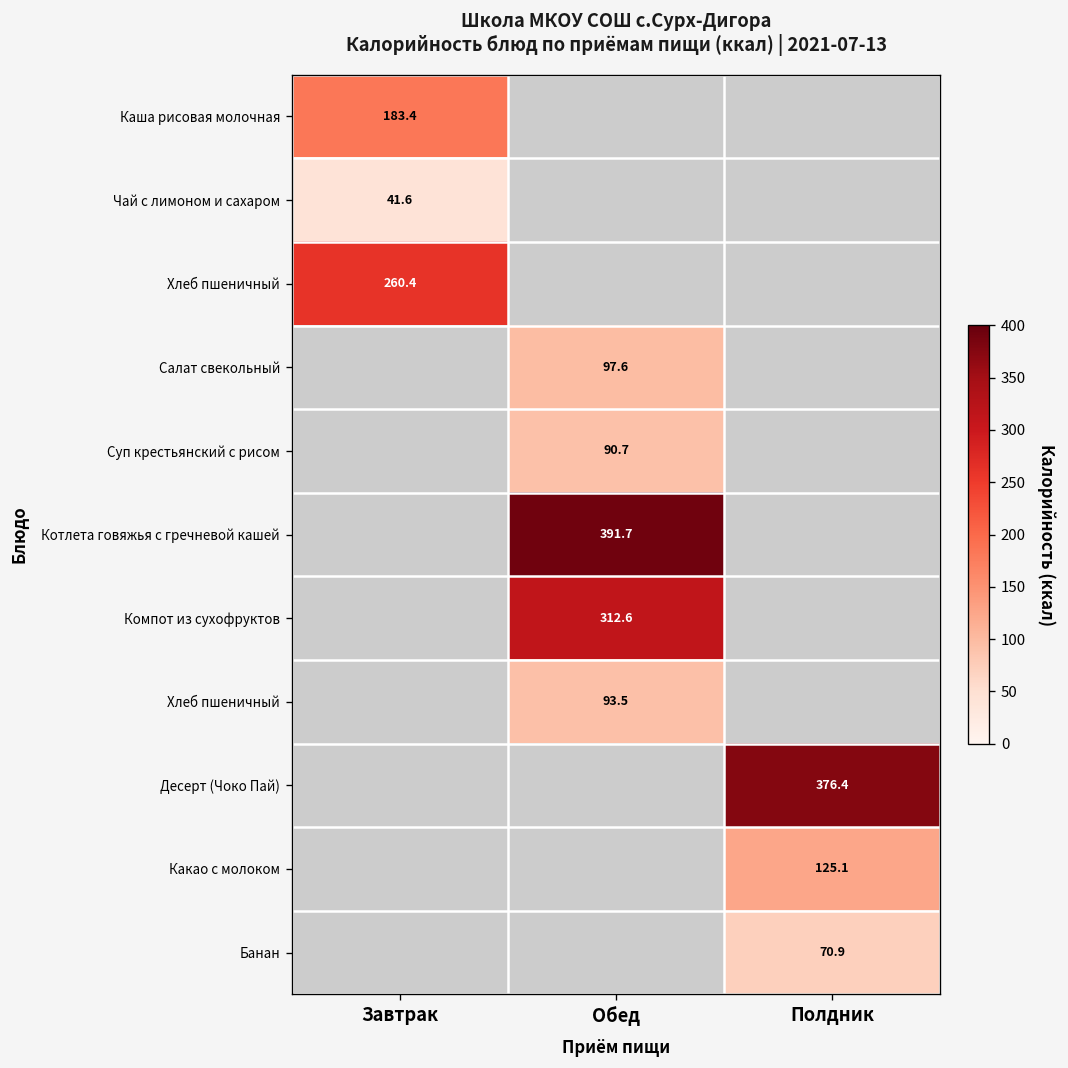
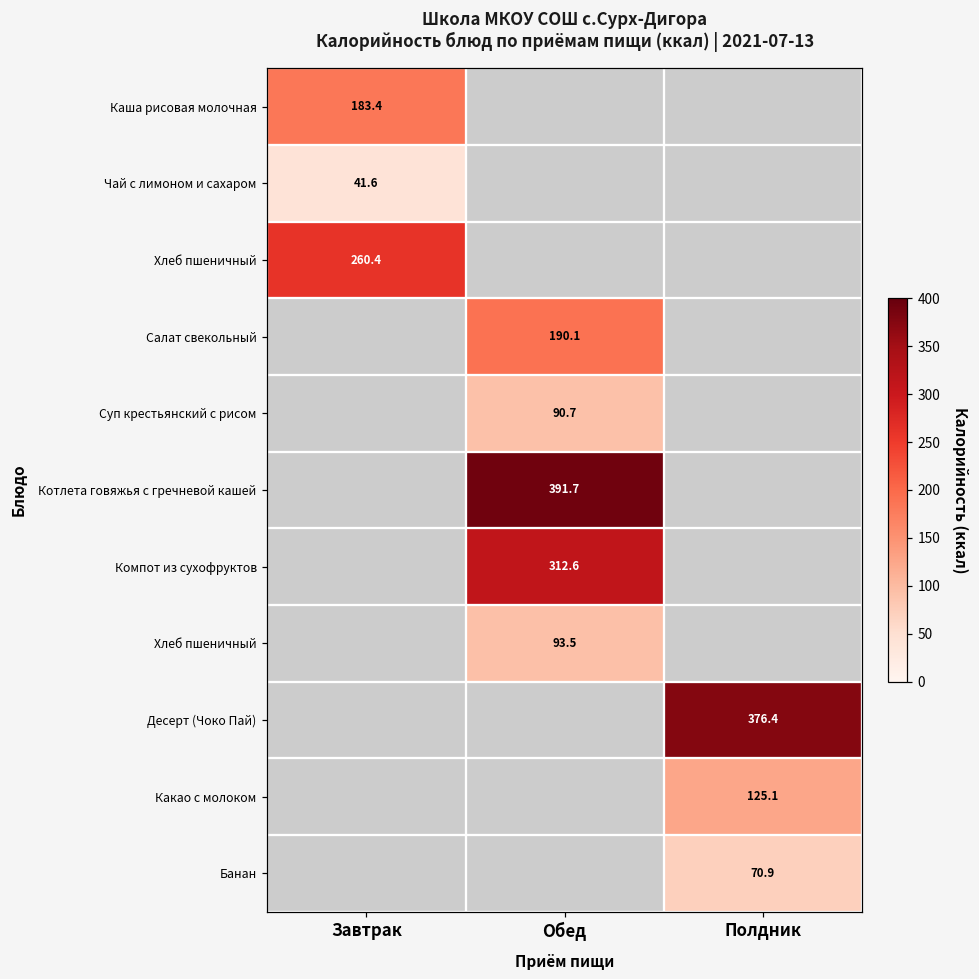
Салат свекольный, Обед: 97.6 -> 190.1
